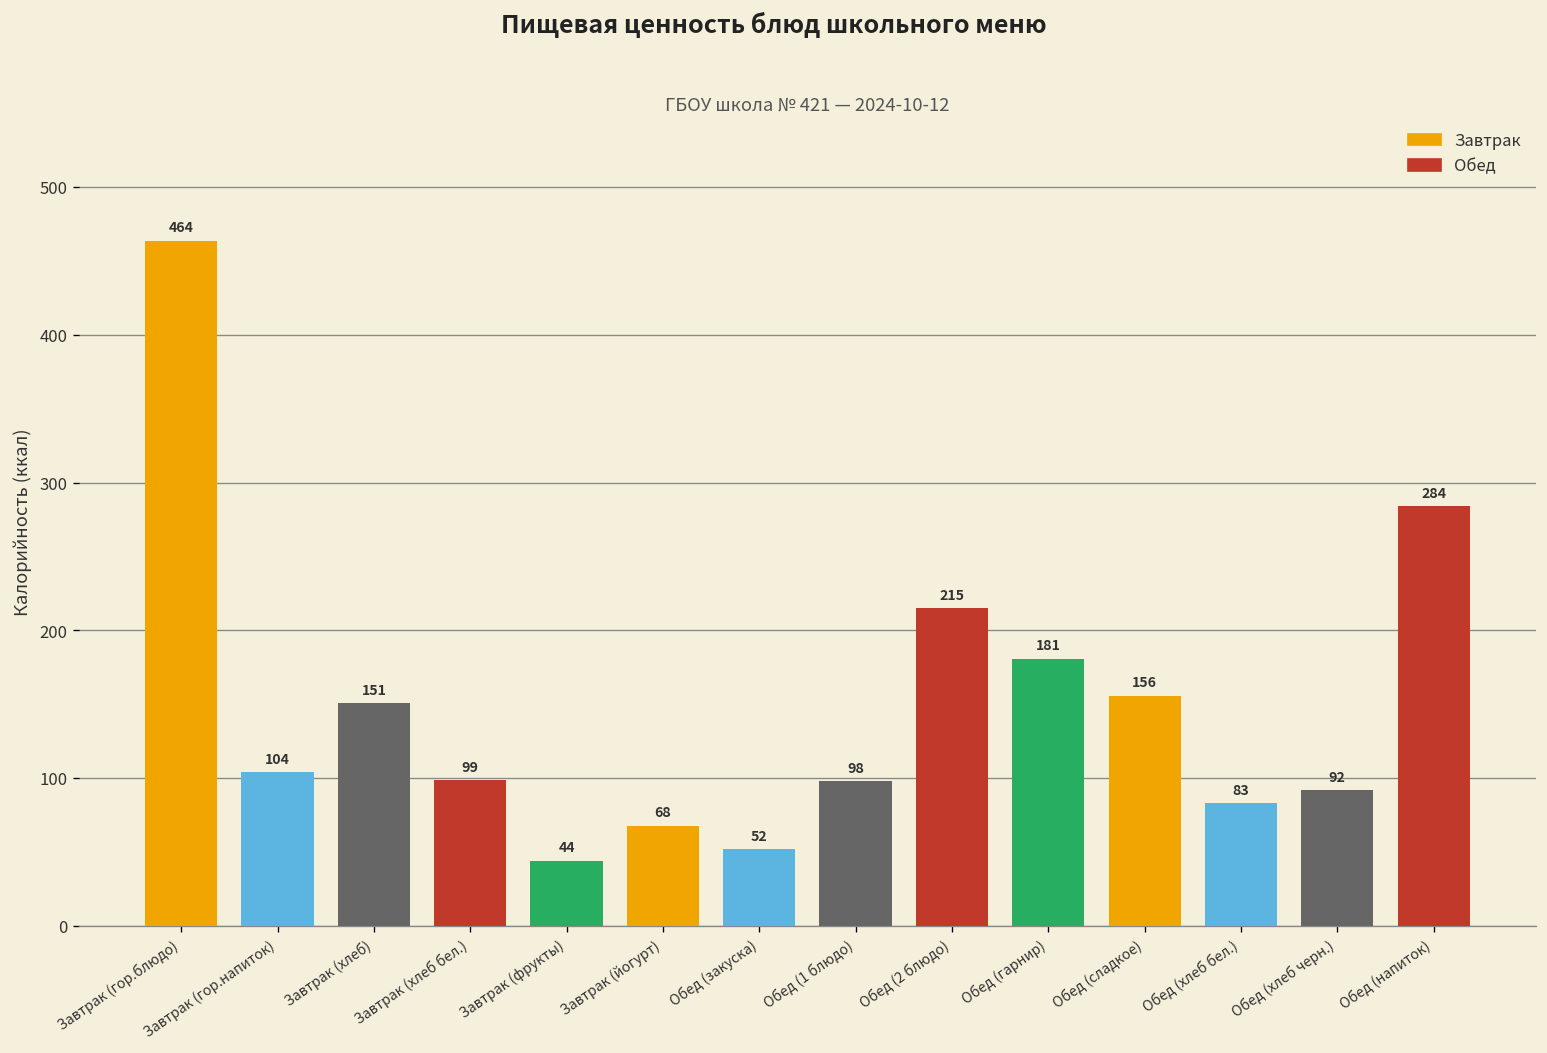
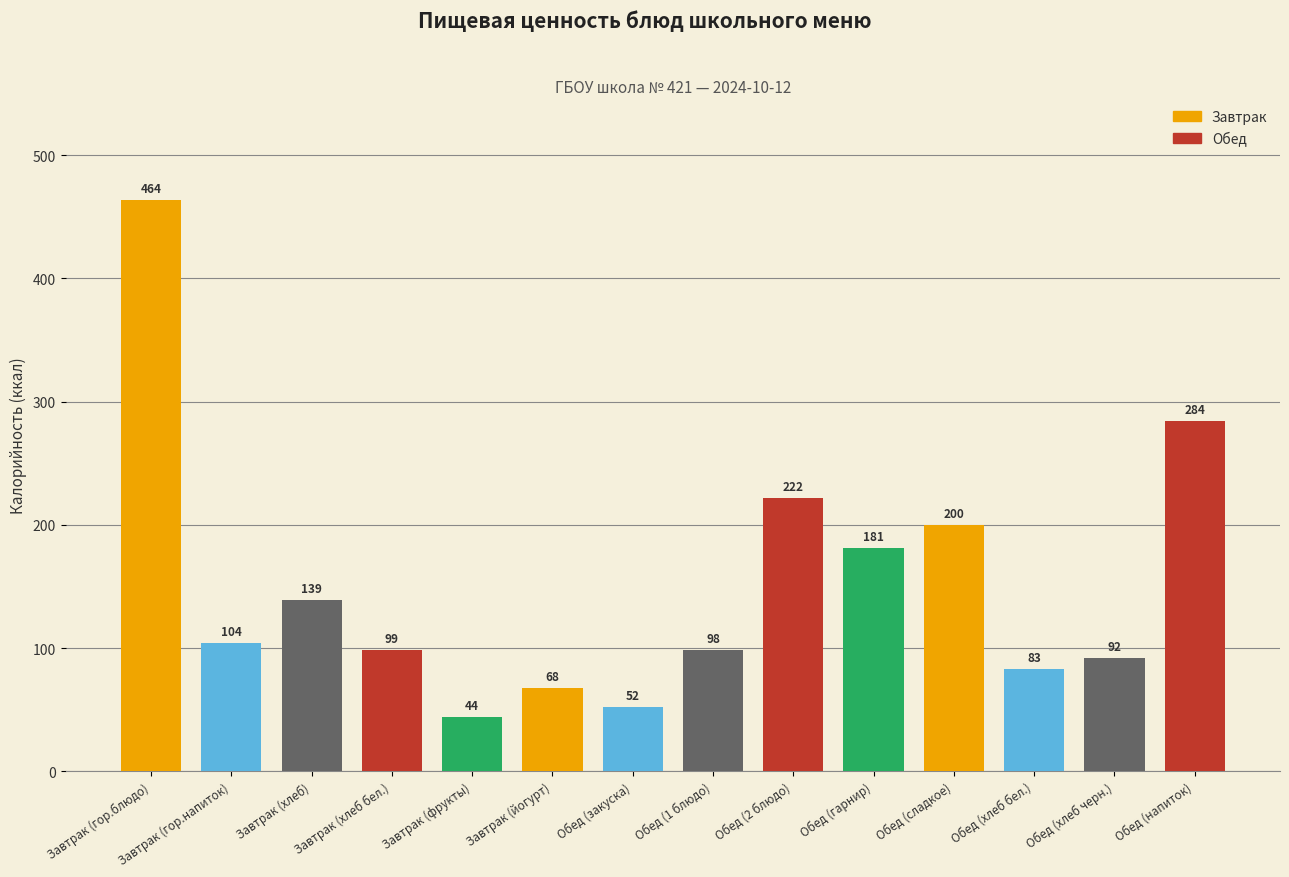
Завтрак (хлеб): 151 -> 139
Обед (2 блюдо): 215 -> 222
Обед (сладкое): 156 -> 200
